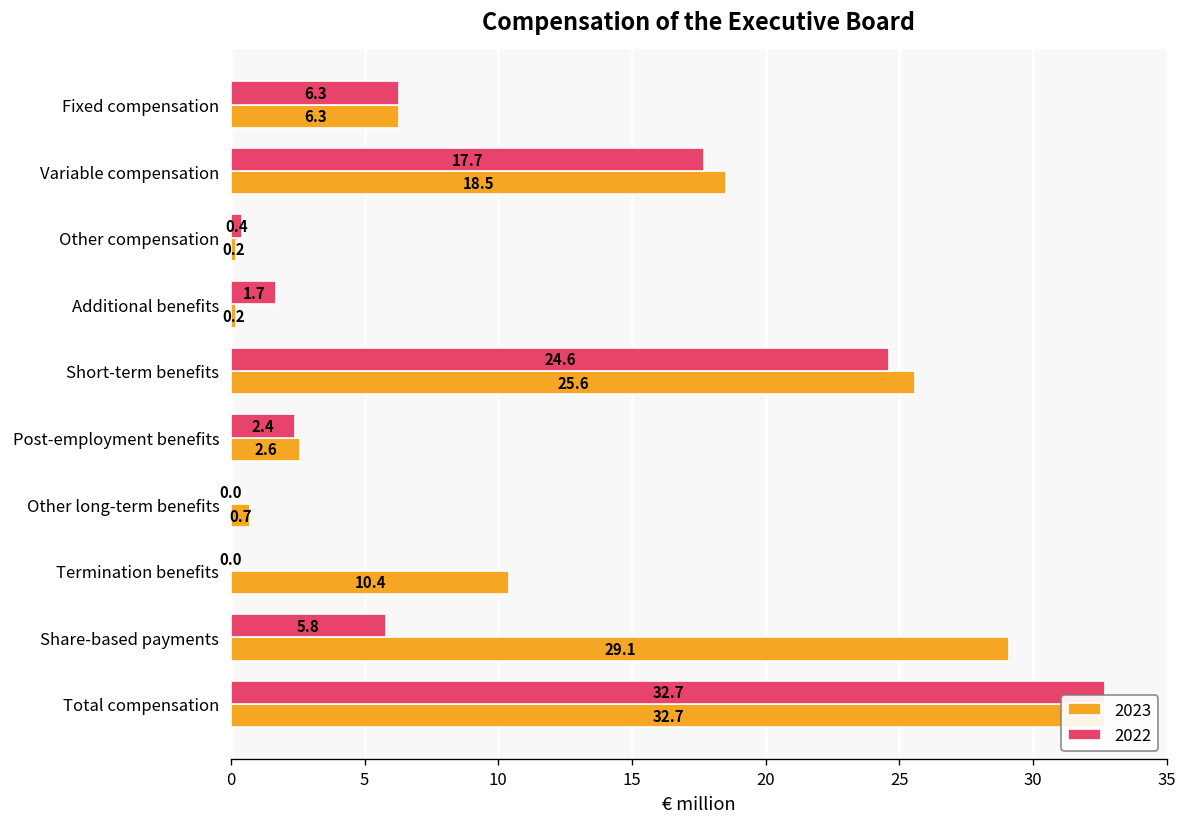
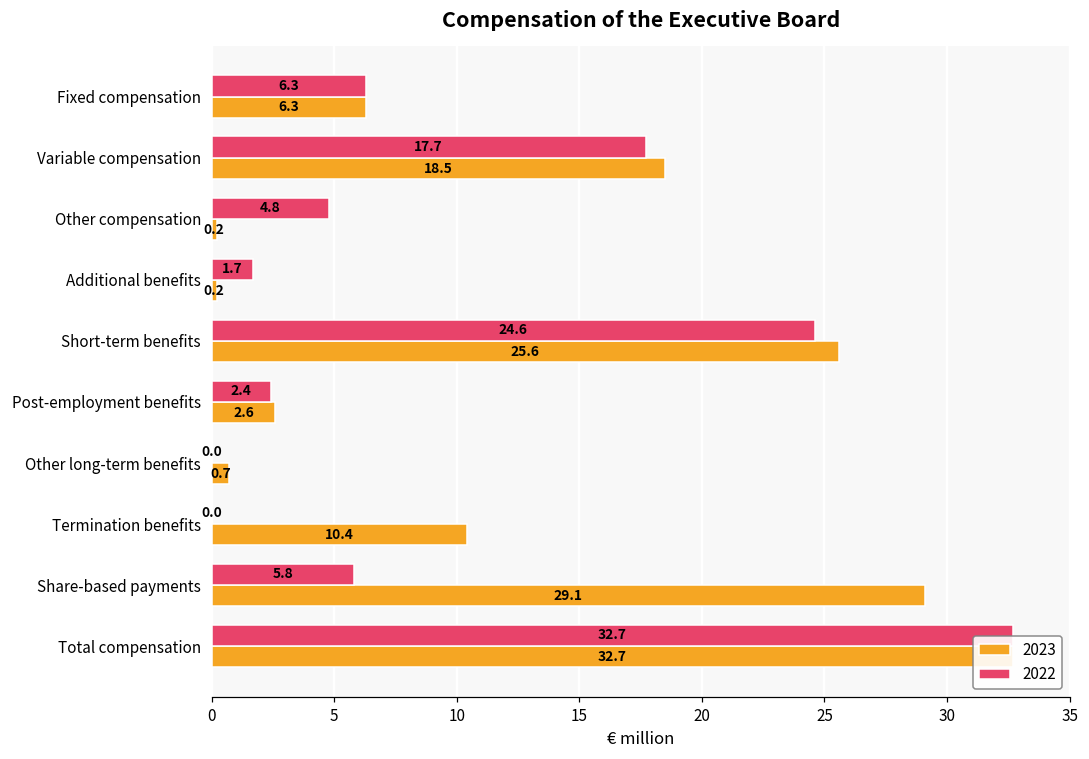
2022, Other compensation: 0.4 -> 4.8
